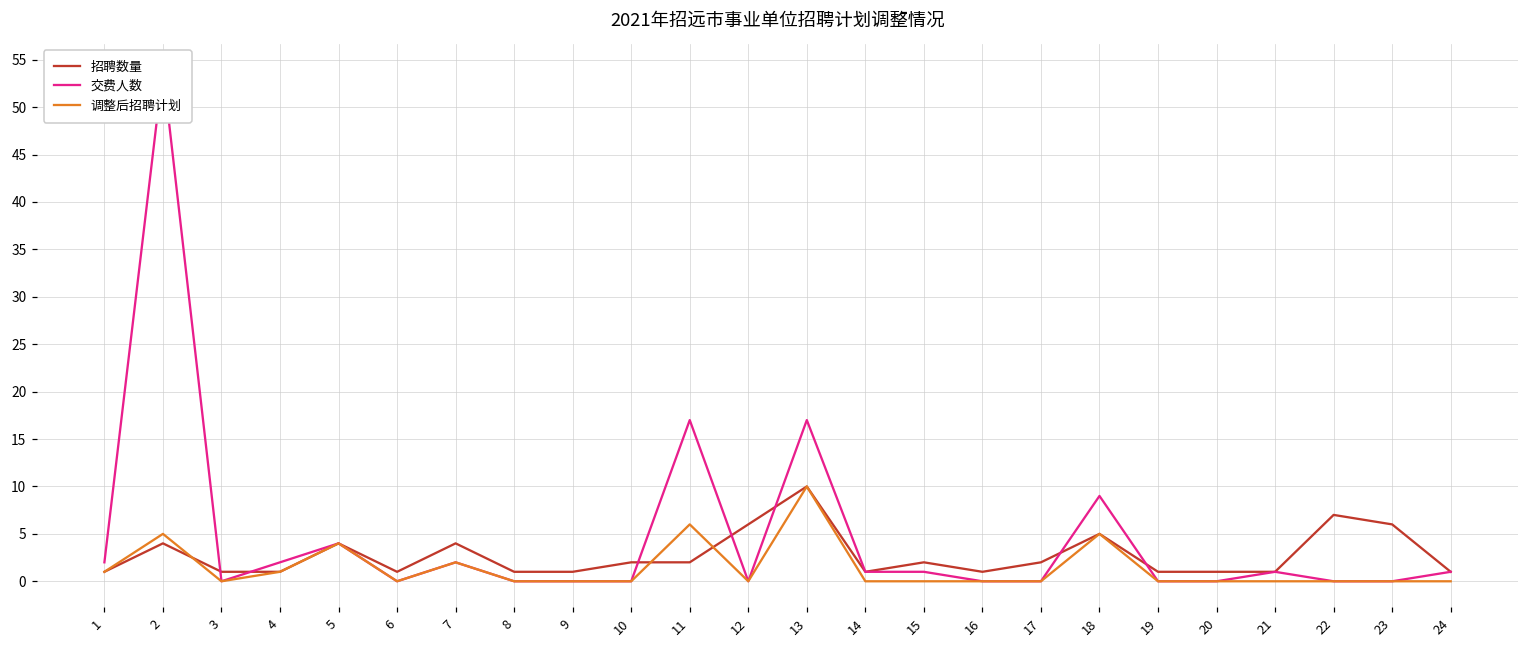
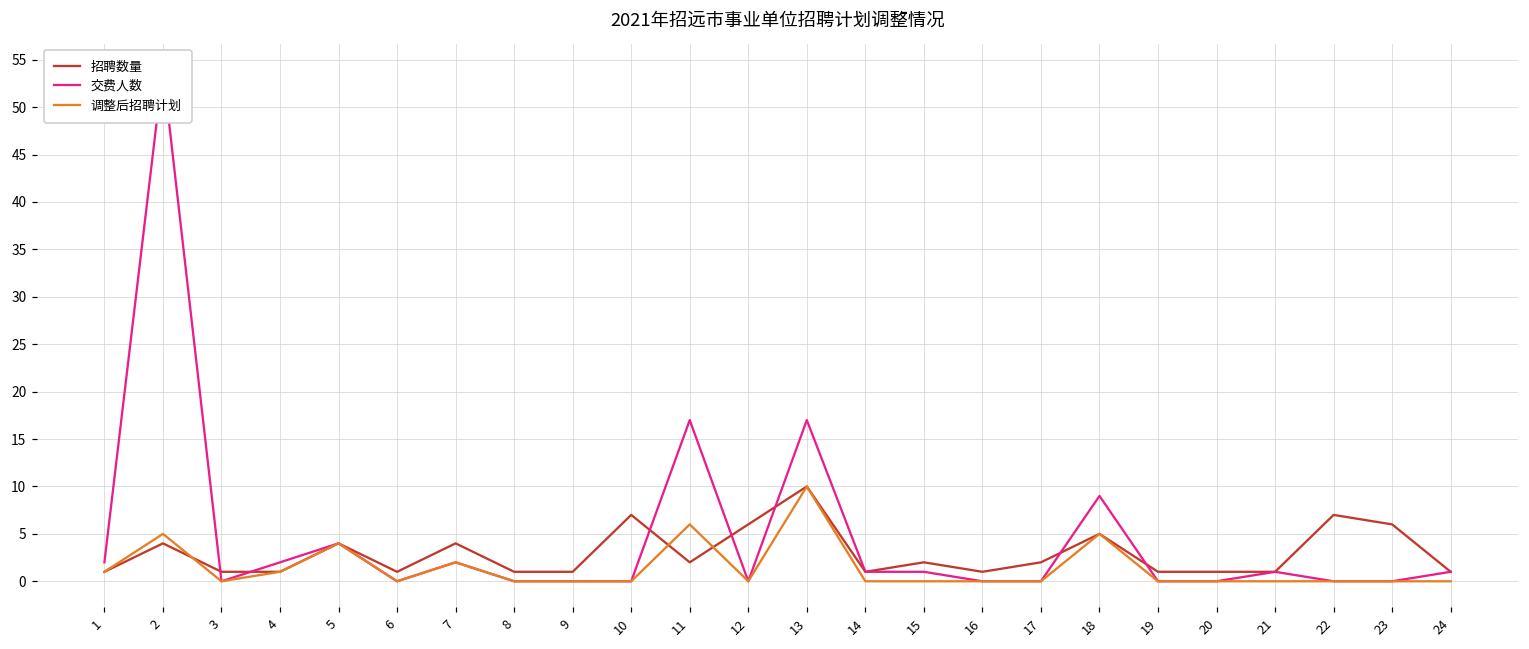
招聘数量, 10: 2 -> 7
